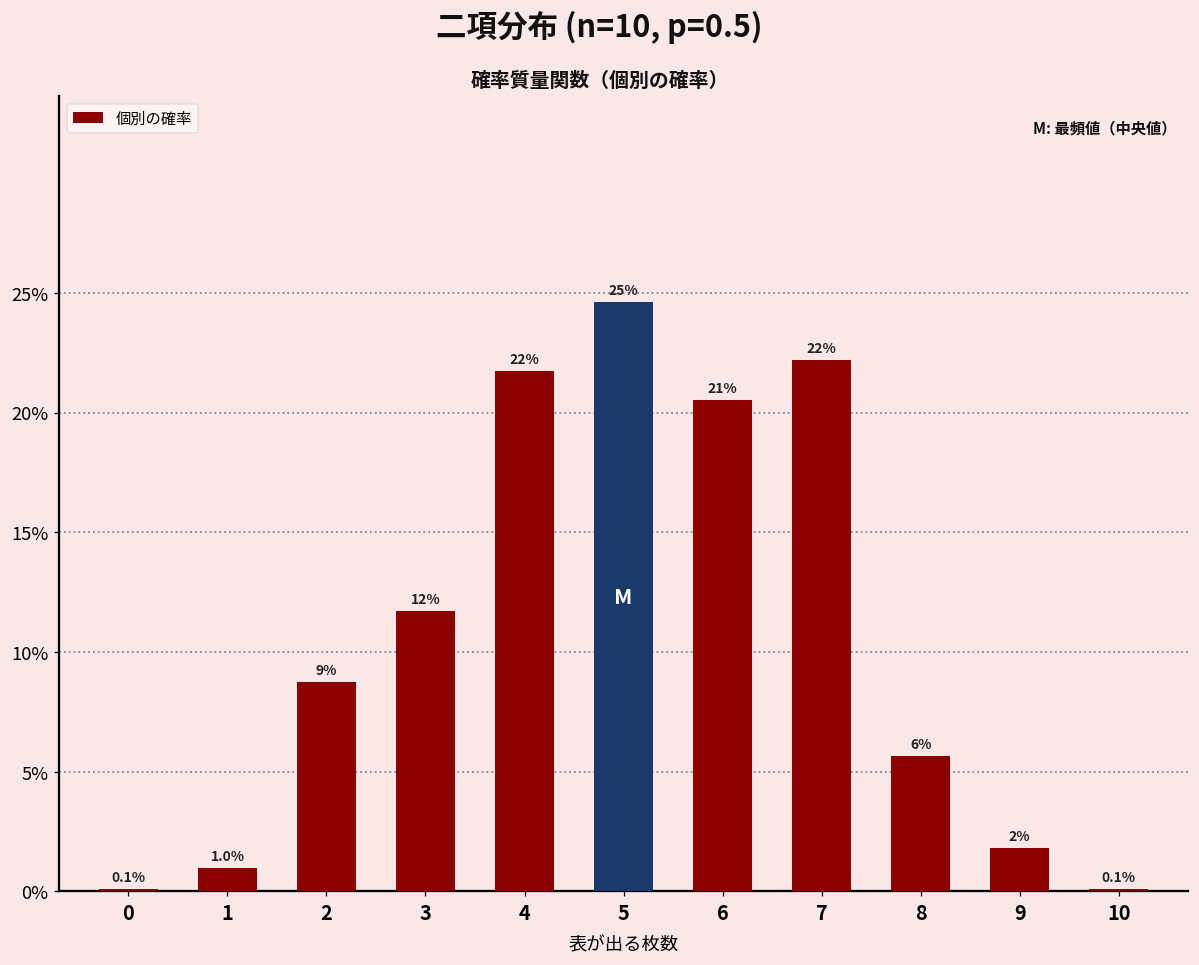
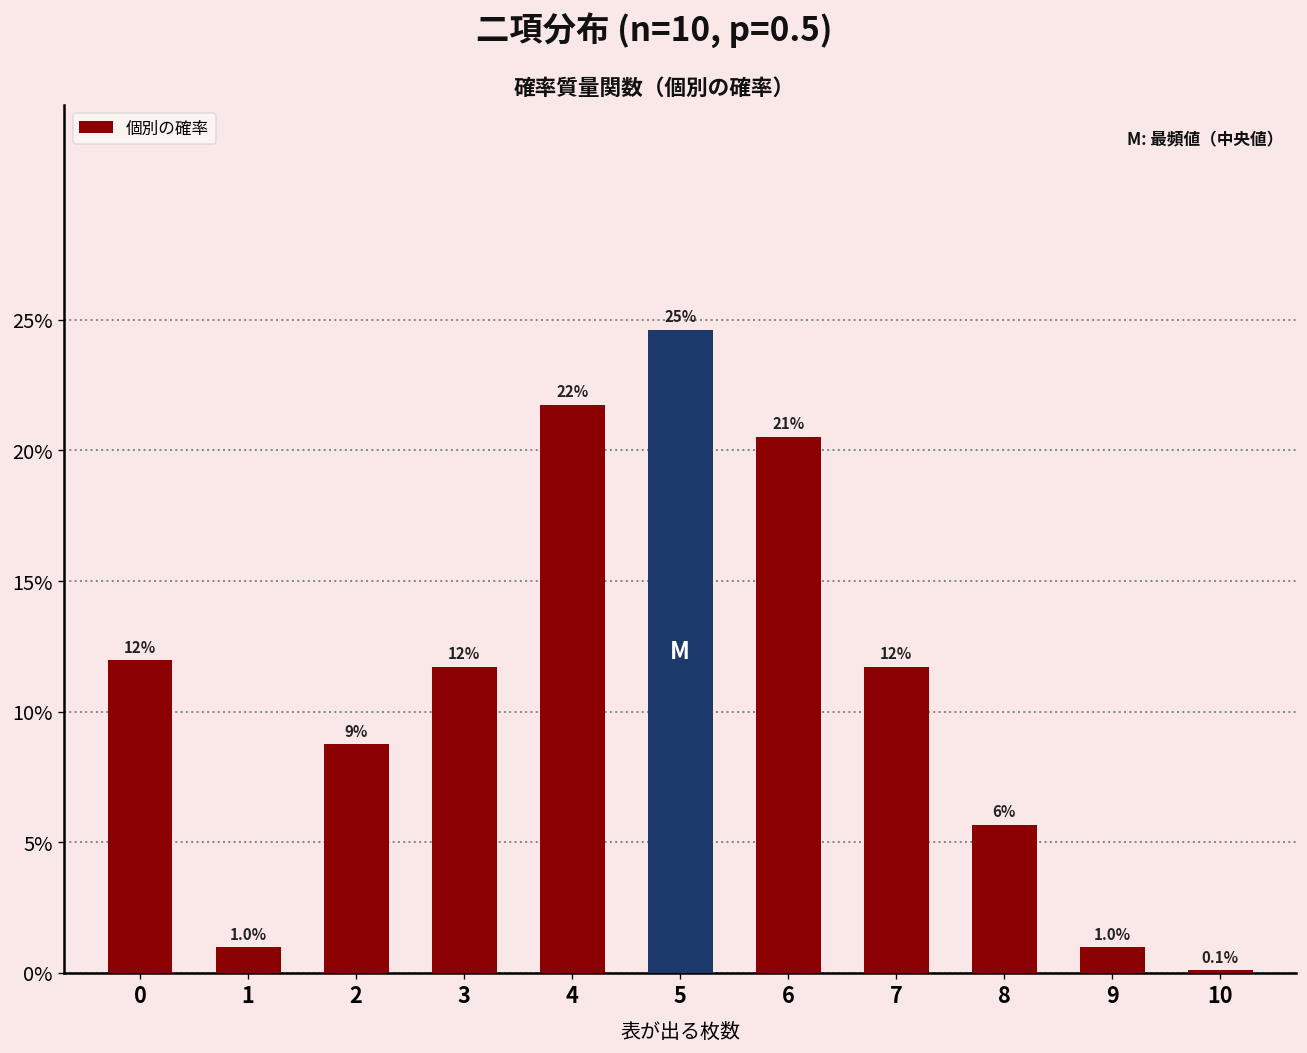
0: 0.1% -> 12%
7: 22% -> 12%
9: 2% -> 1.0%
